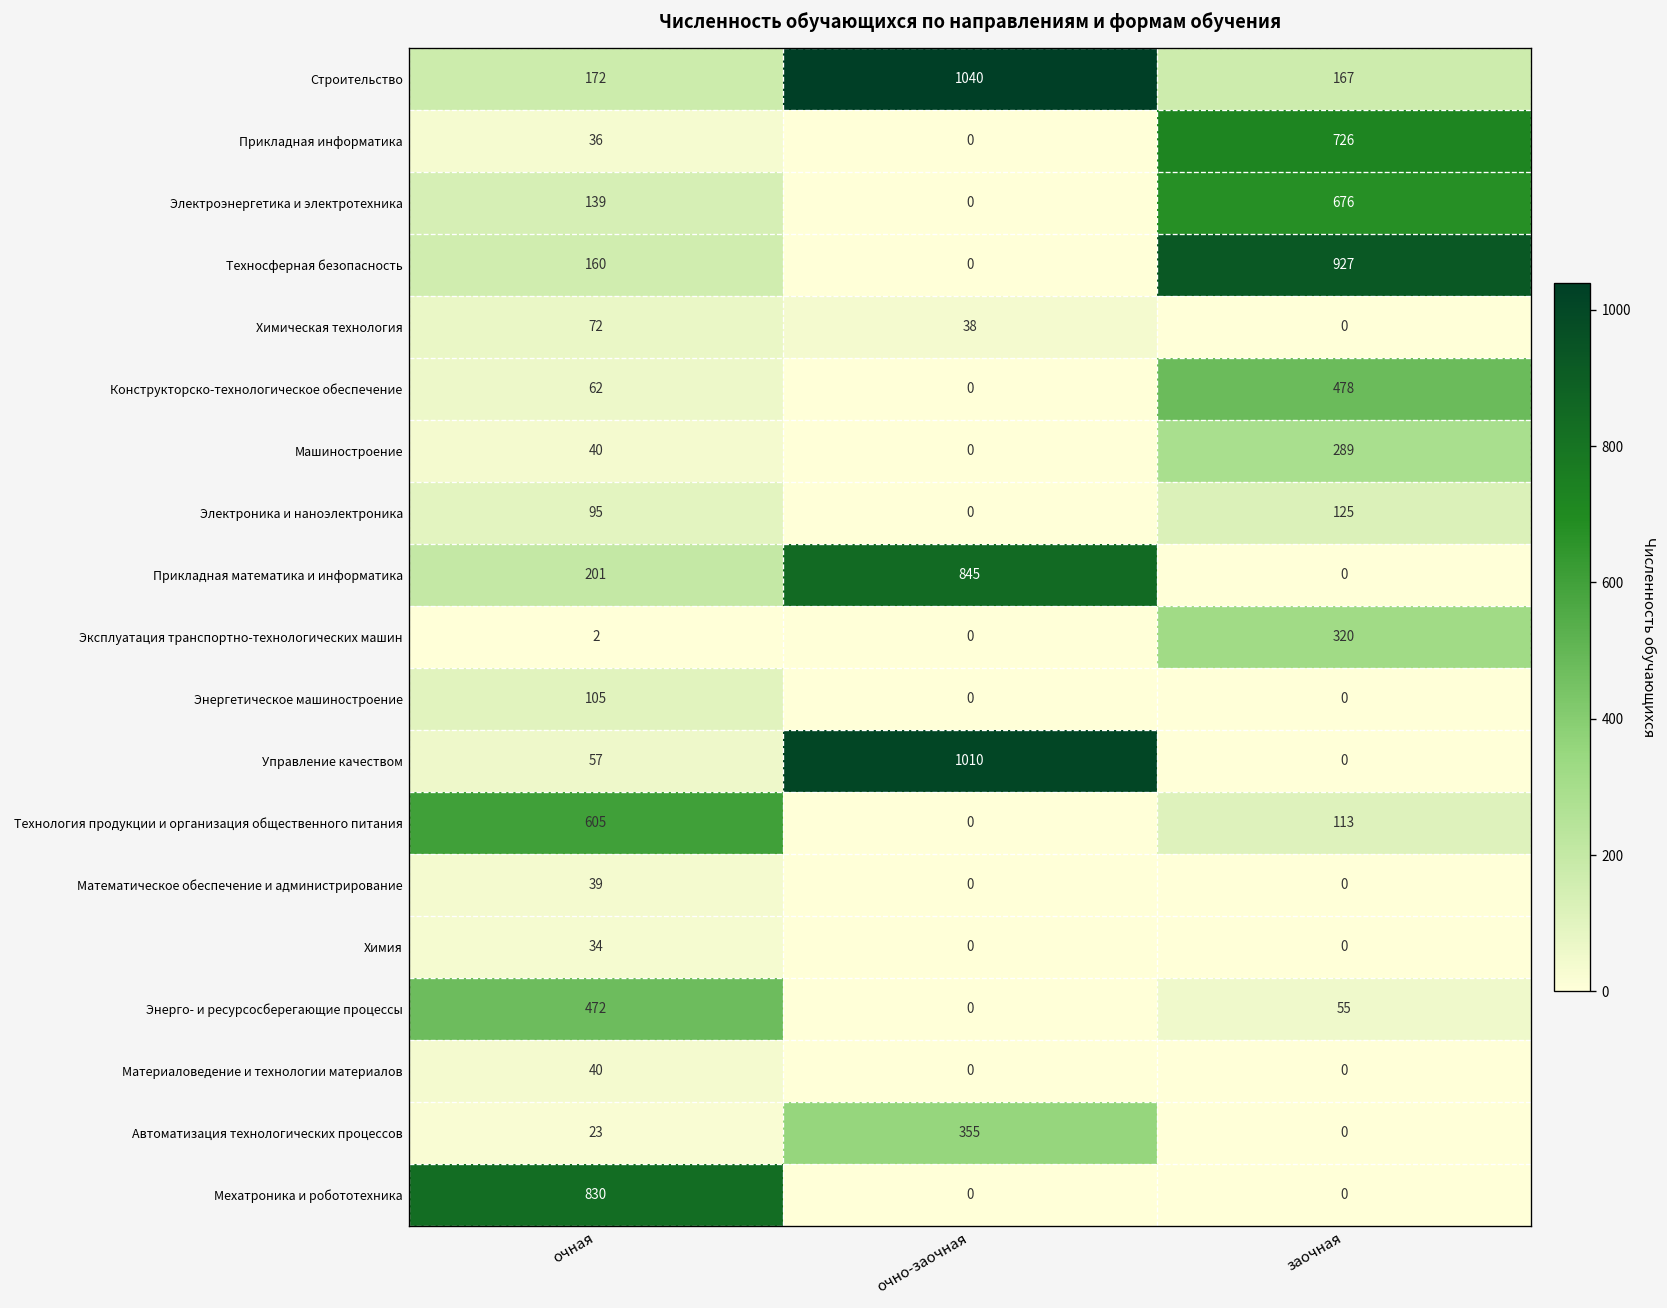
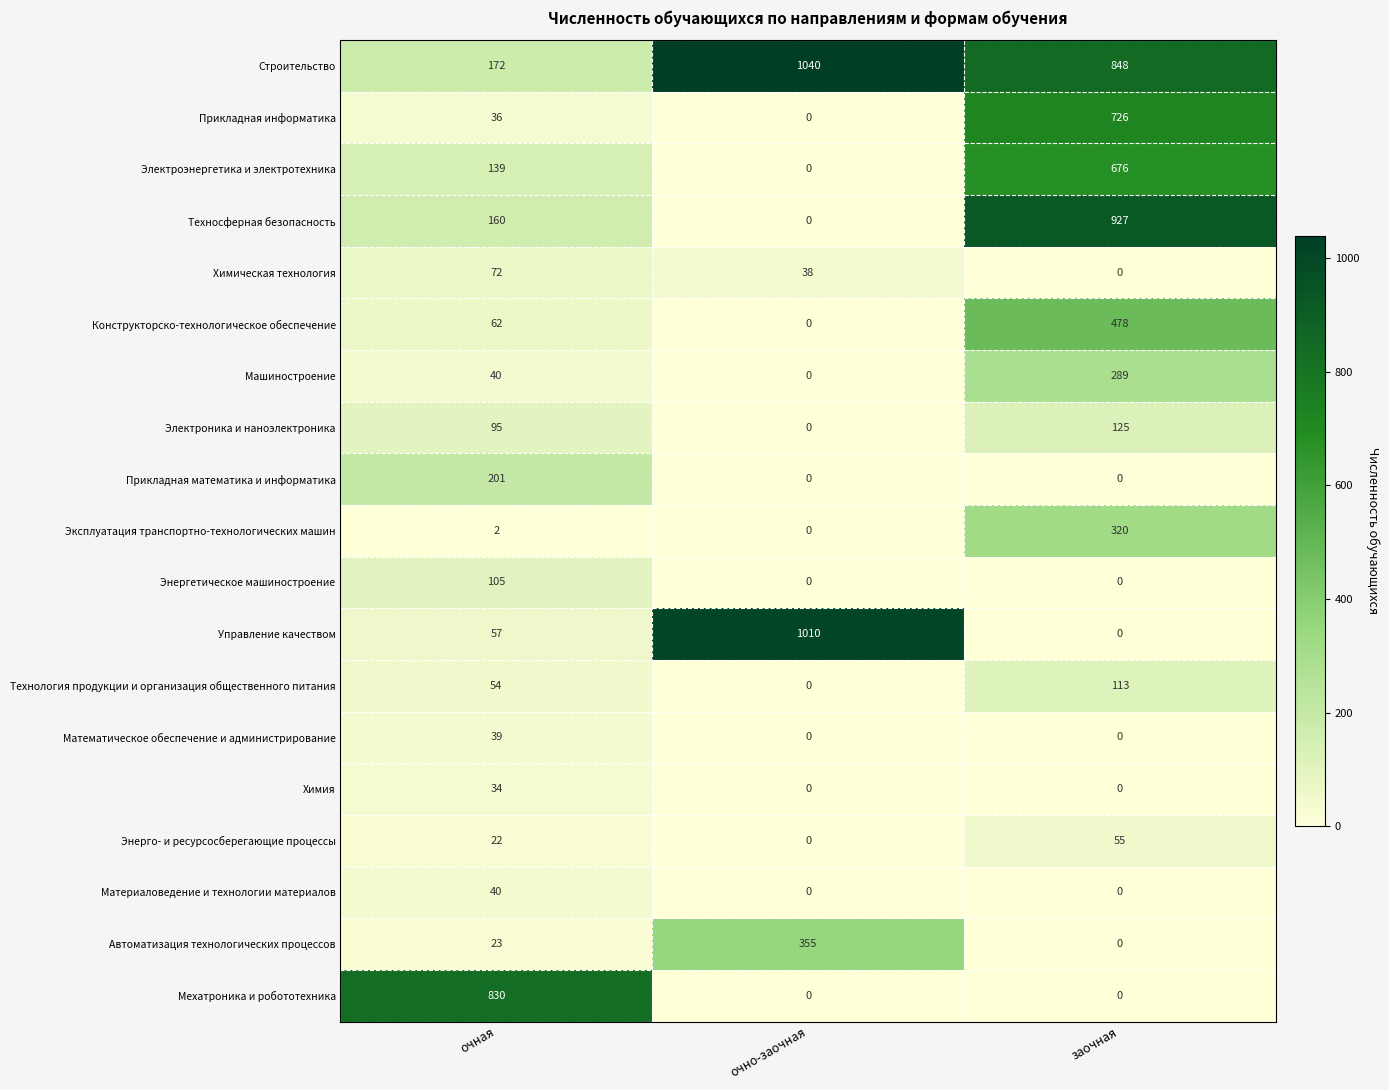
Строительство, заочная: 167 -> 848
Прикладная математика и информатика, очно-заочная: 845 -> 0
Технология продукции и организация общественного питания, очная: 605 -> 54
Энерго- и ресурсосберегающие процессы, очная: 472 -> 22
